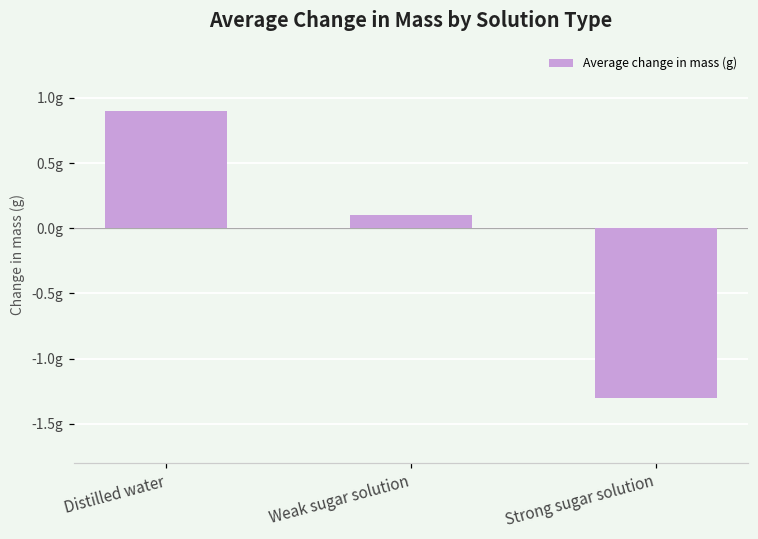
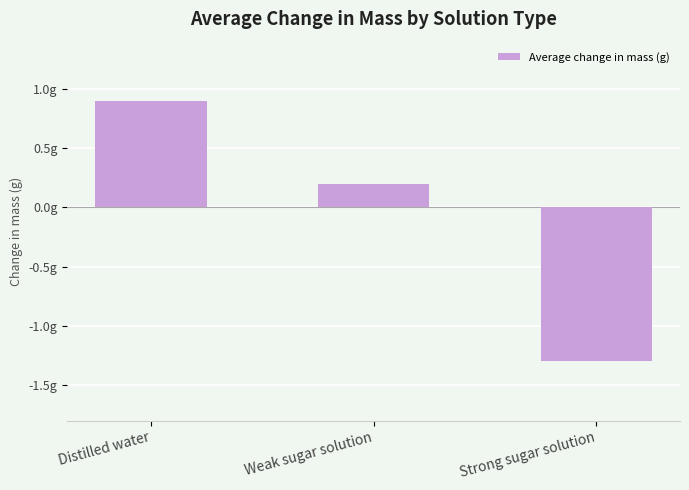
Weak sugar solution: 0.1g -> 0.2g
